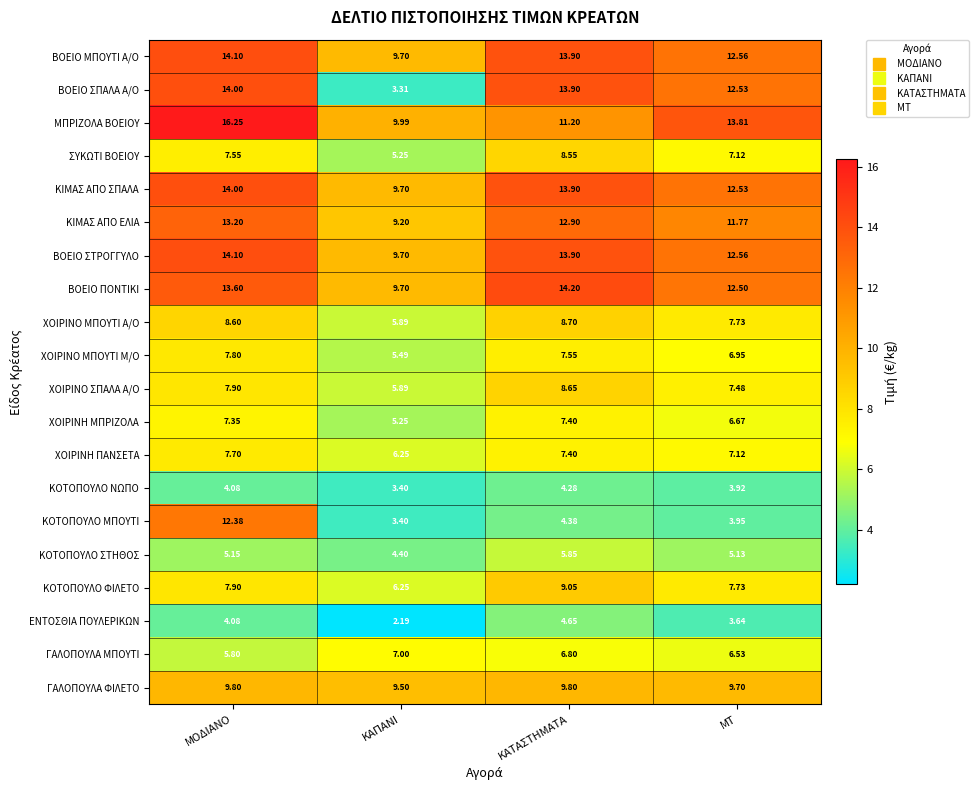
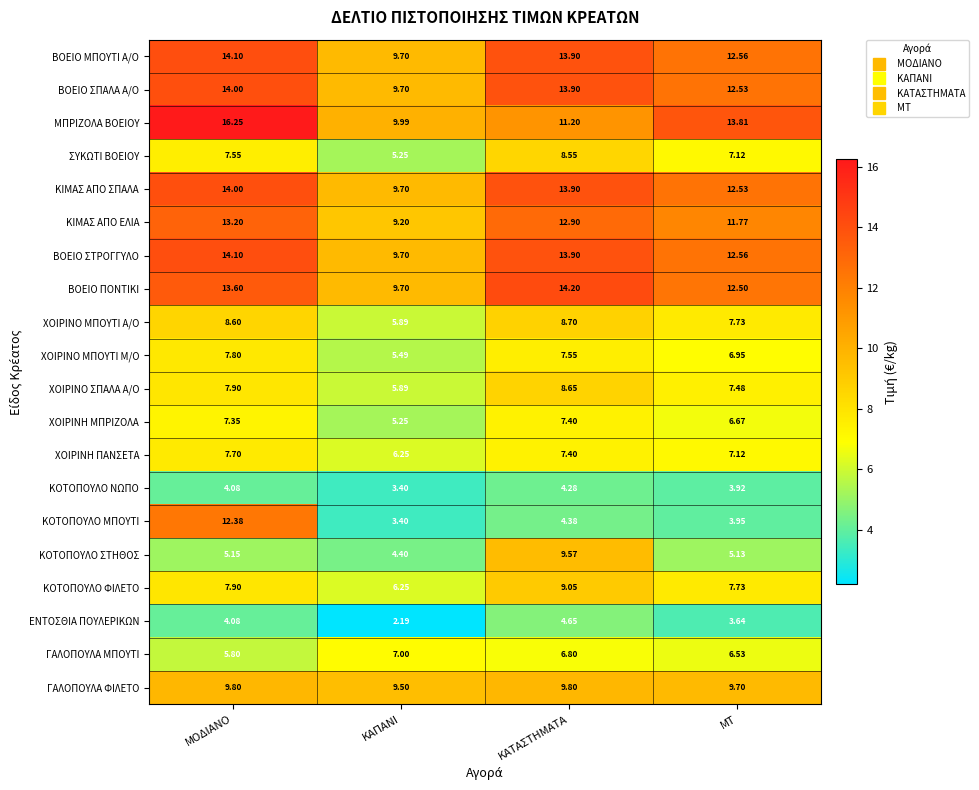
ΒΟΕΙΟ ΣΠΑΛΑ Α/Ο, ΚΑΠΑΝΙ: 3.31 -> 9.70
ΚΟΤΟΠΟΥΛΟ ΣΤΗΘΟΣ, ΚΑΤΑΣΤΗΜΑΤΑ: 5.85 -> 9.57
